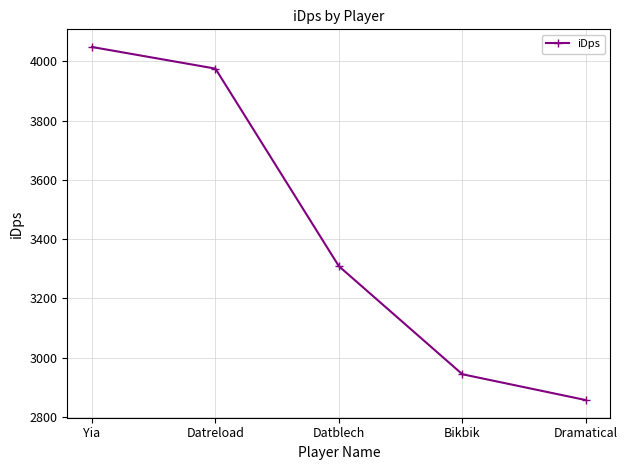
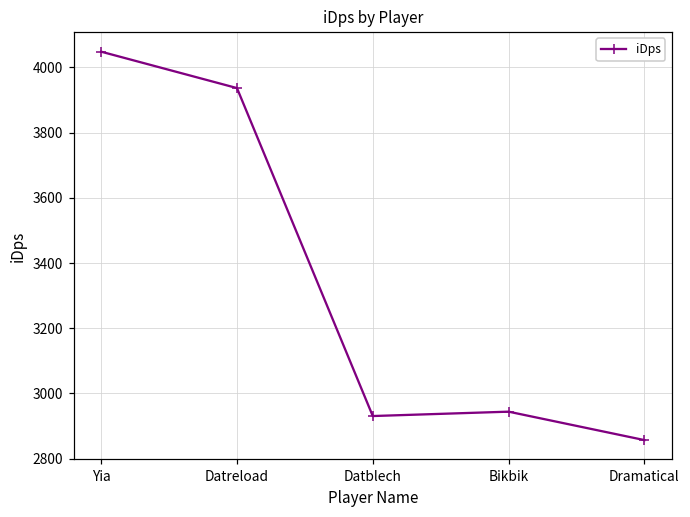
Datreload: 3980 -> 3940
Datblech: 3310 -> 2930
